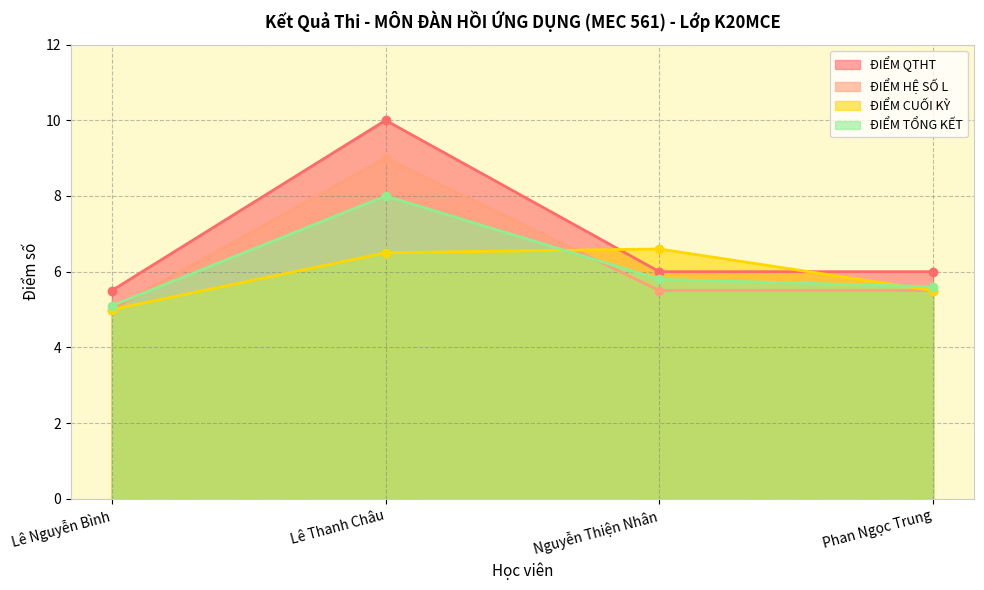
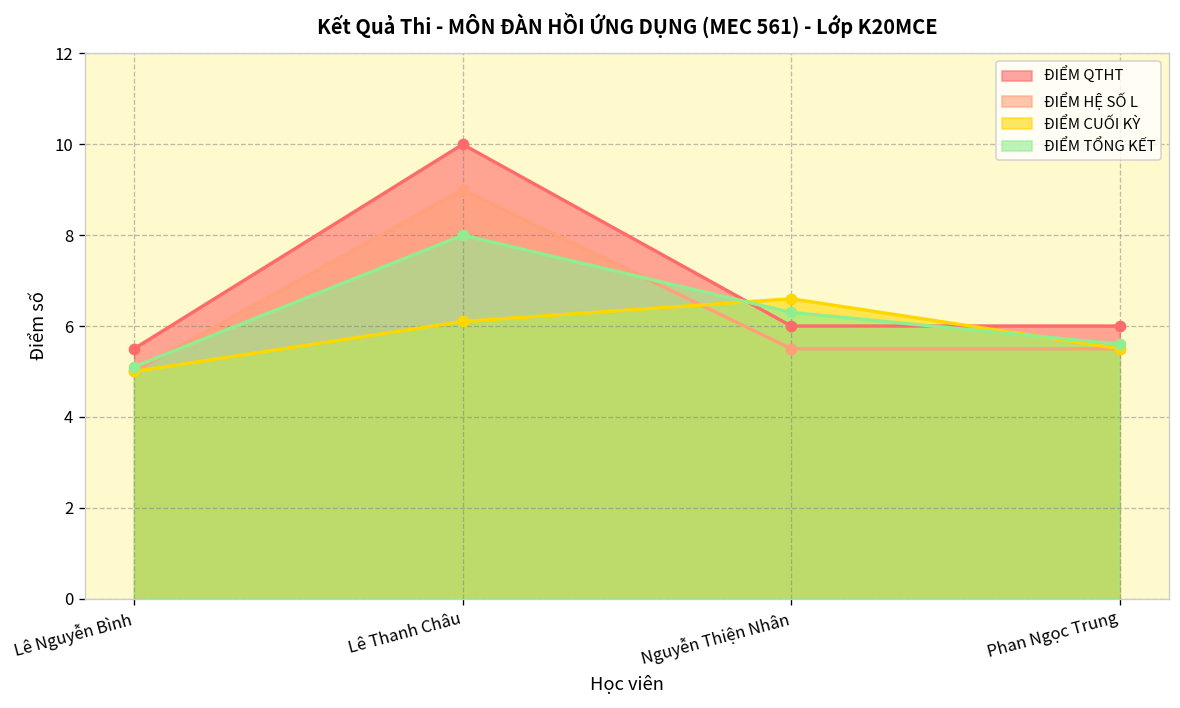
ĐIỂM CUỐI KỲ, Lê Thanh Châu: 6.5 -> 6.1
ĐIỂM TỔNG KẾT, Nguyễn Thiện Nhân: 5.8 -> 6.3
